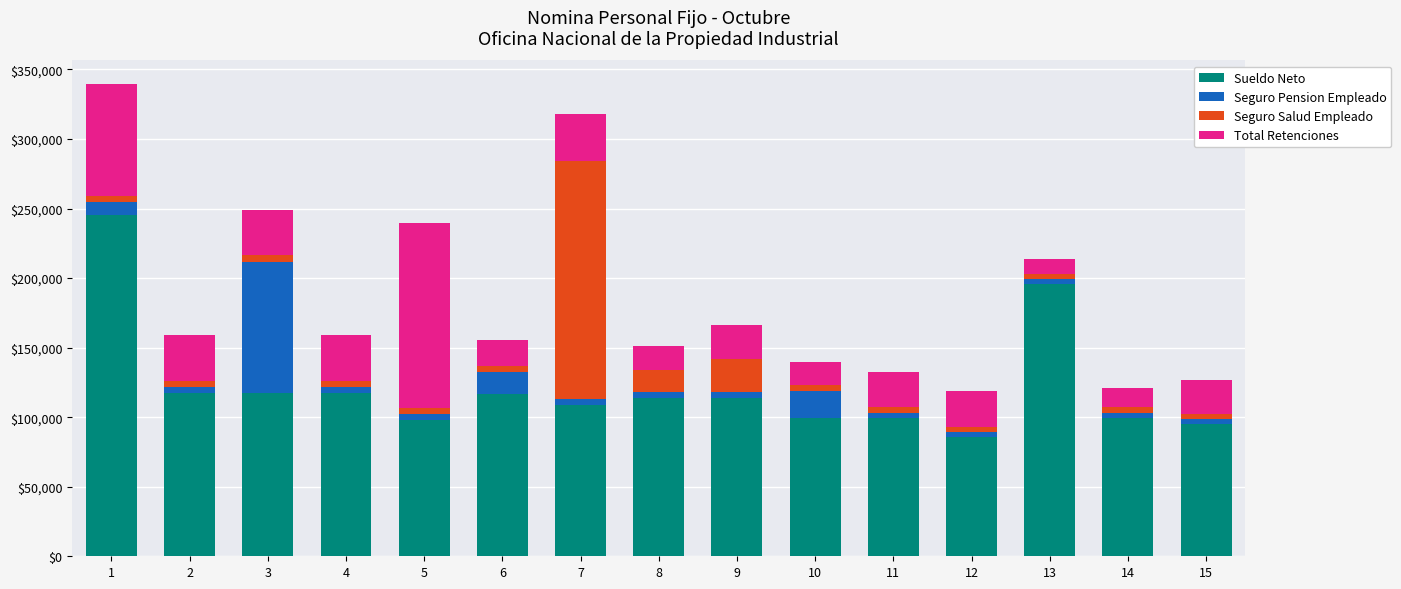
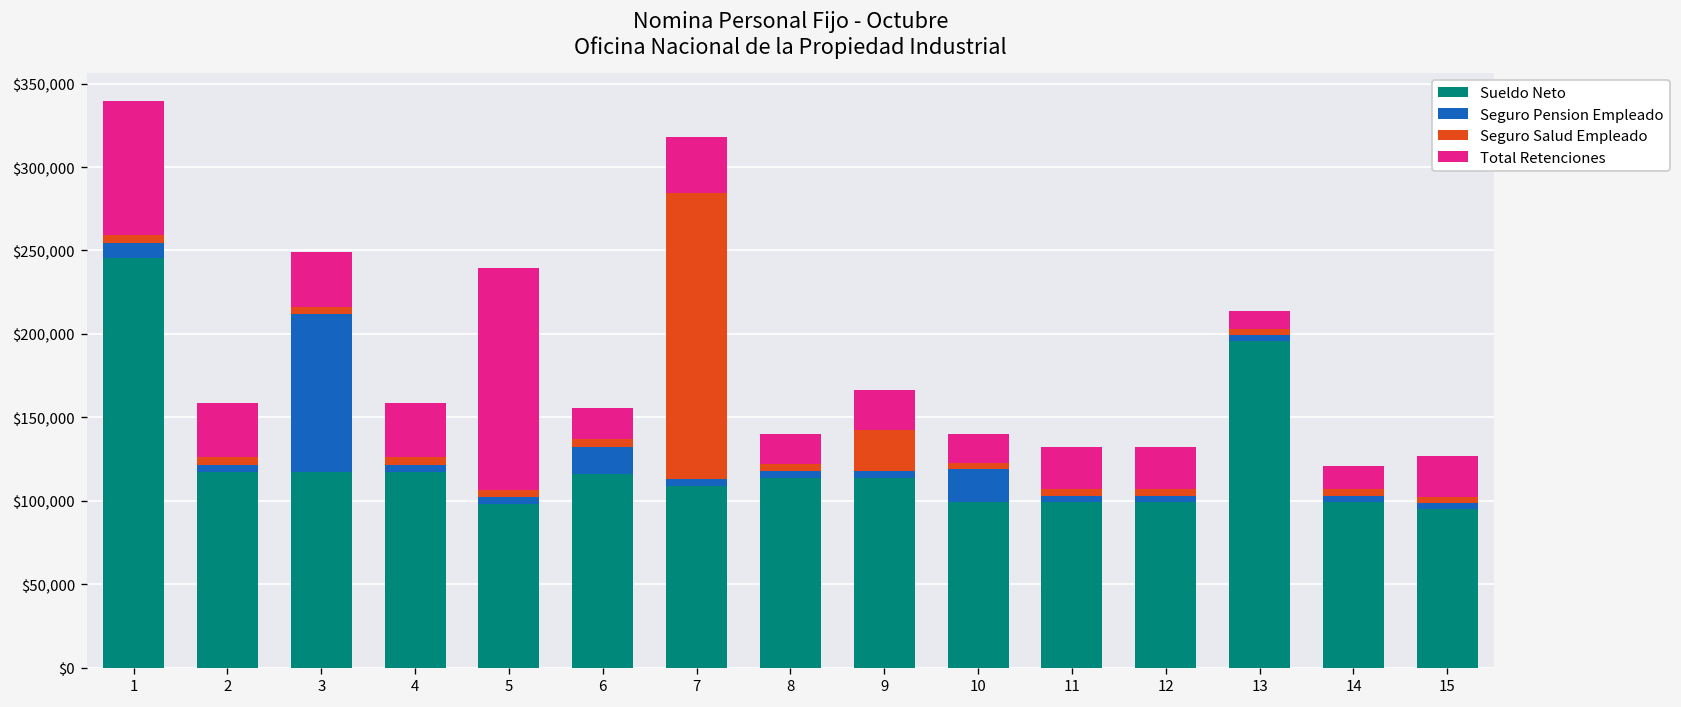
Seguro Salud Empleado, 8: $16,000 -> $4,000
Sueldo Neto, 12: $86,000 -> $100,000
